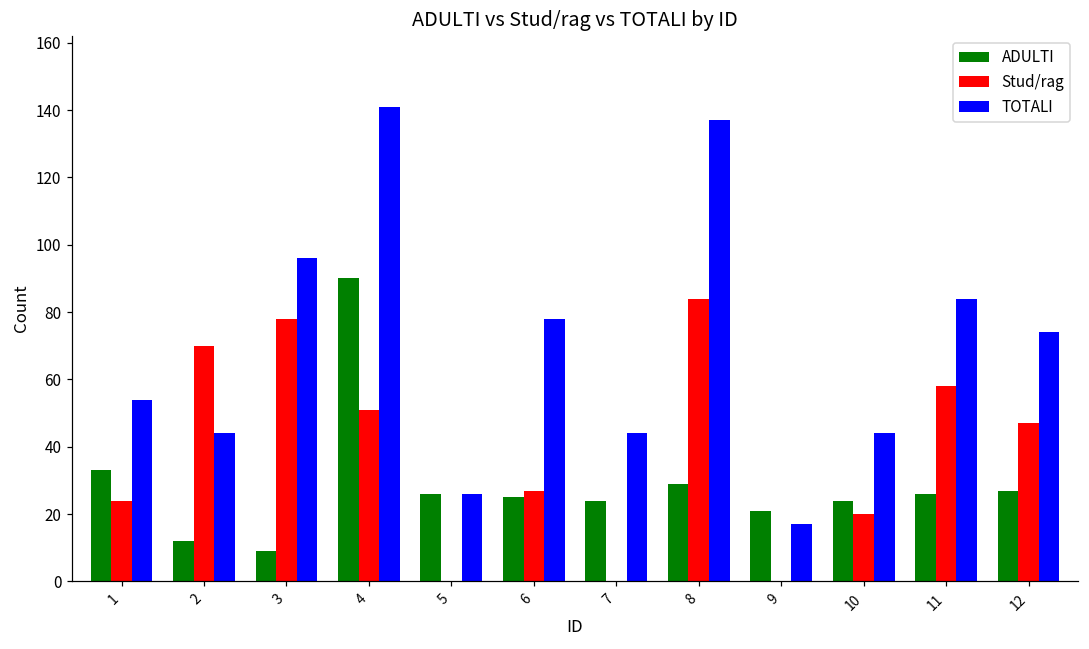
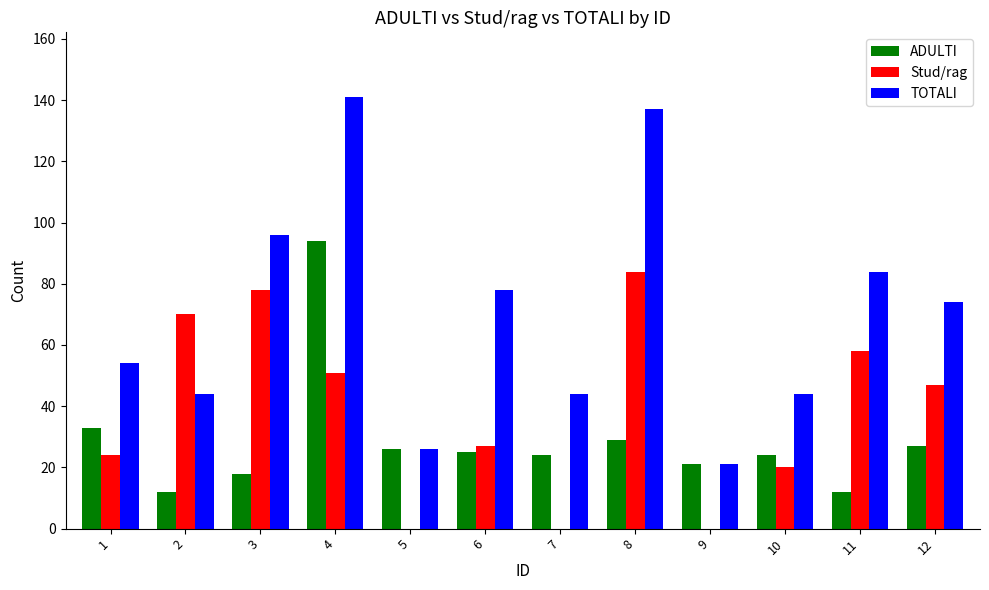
ADULTI, 3: 9 -> 18
ADULTI, 4: 90 -> 94
TOTALI, 9: 17 -> 21
ADULTI, 11: 26 -> 12
